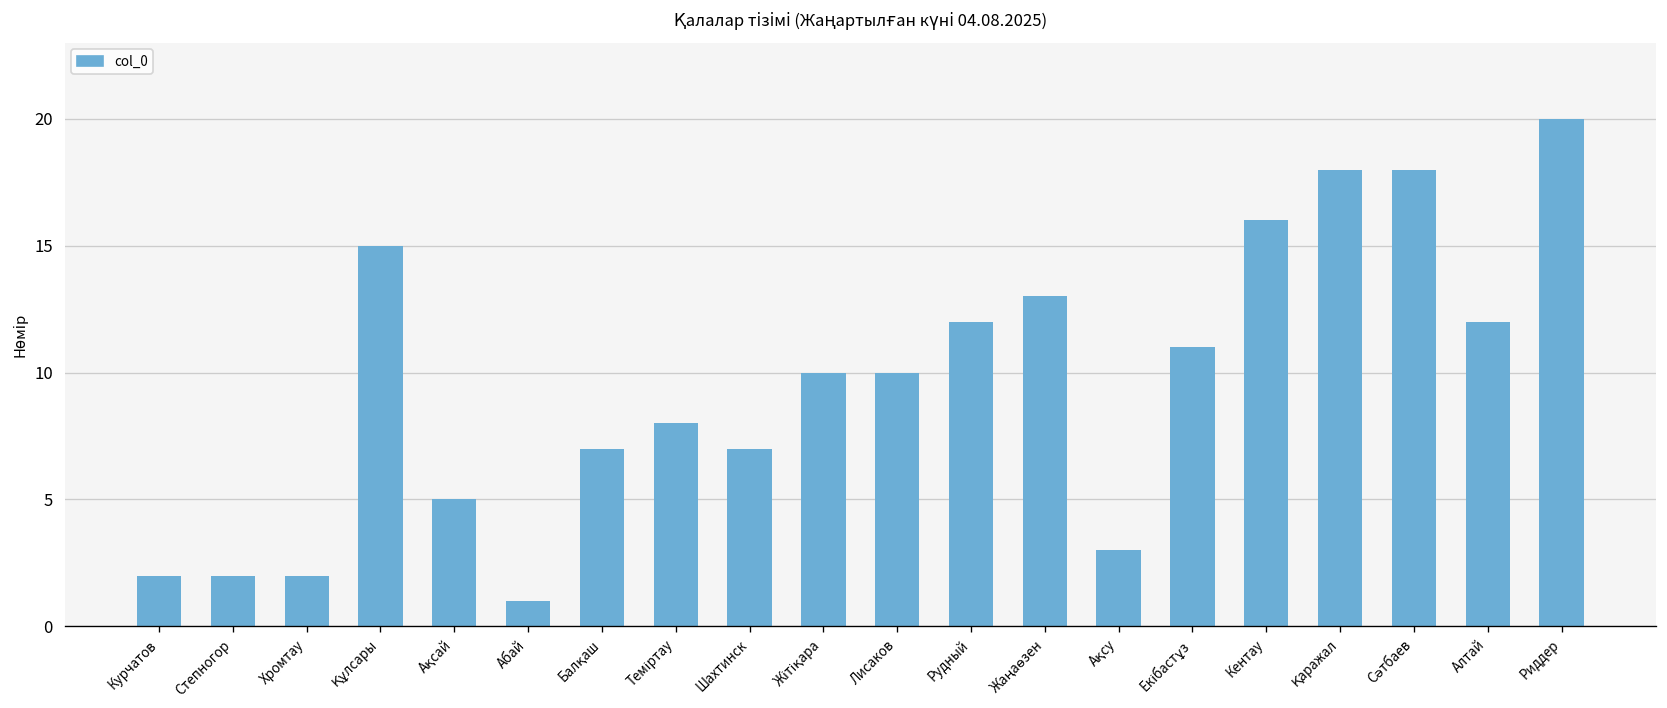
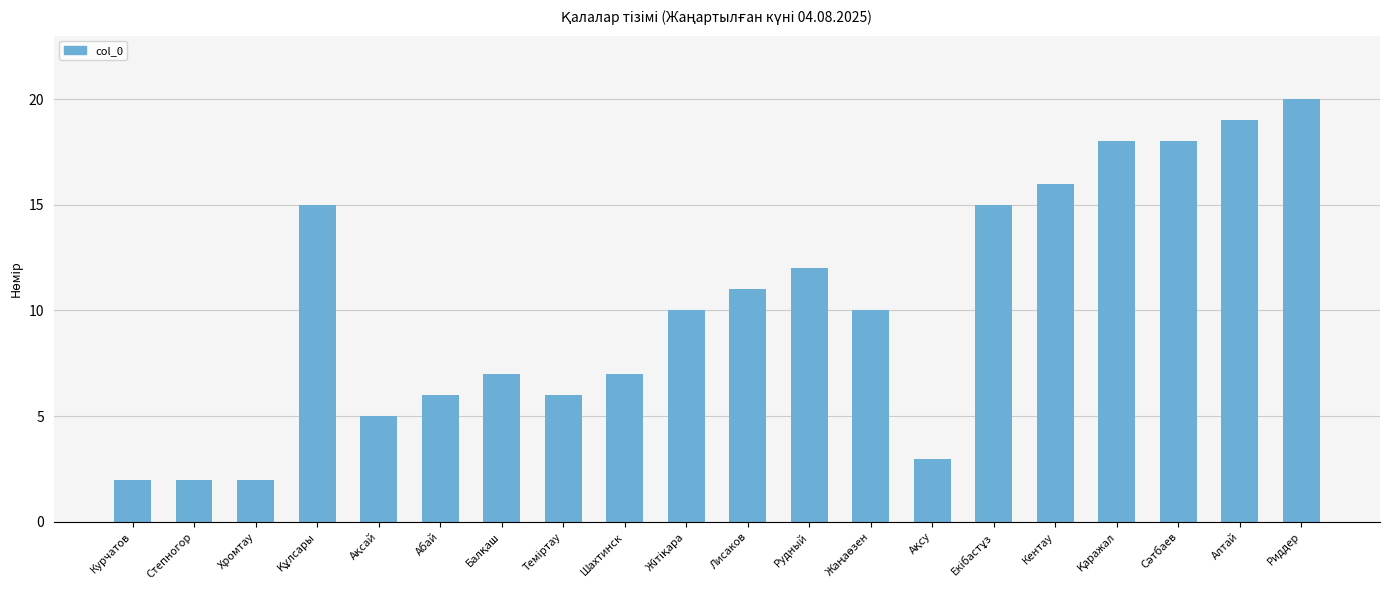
Абай: 1 -> 6
Теміртау: 8 -> 6
Лисаков: 10 -> 11
Жаңаөзен: 13 -> 10
Екібастұз: 11 -> 15
Алтай: 12 -> 19
